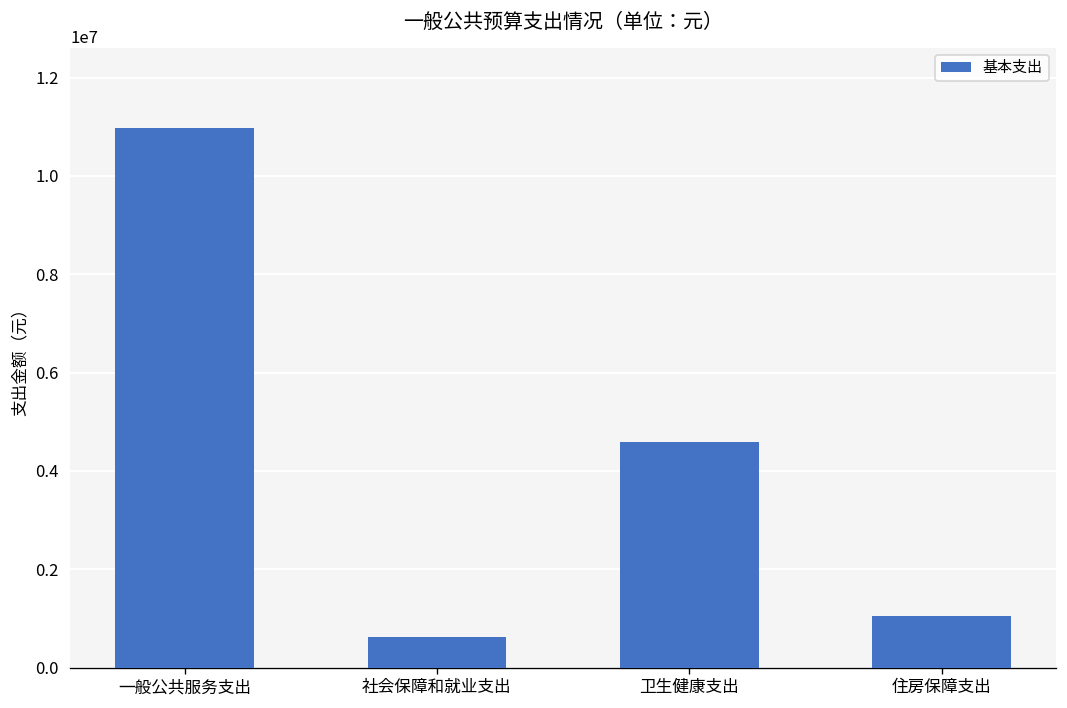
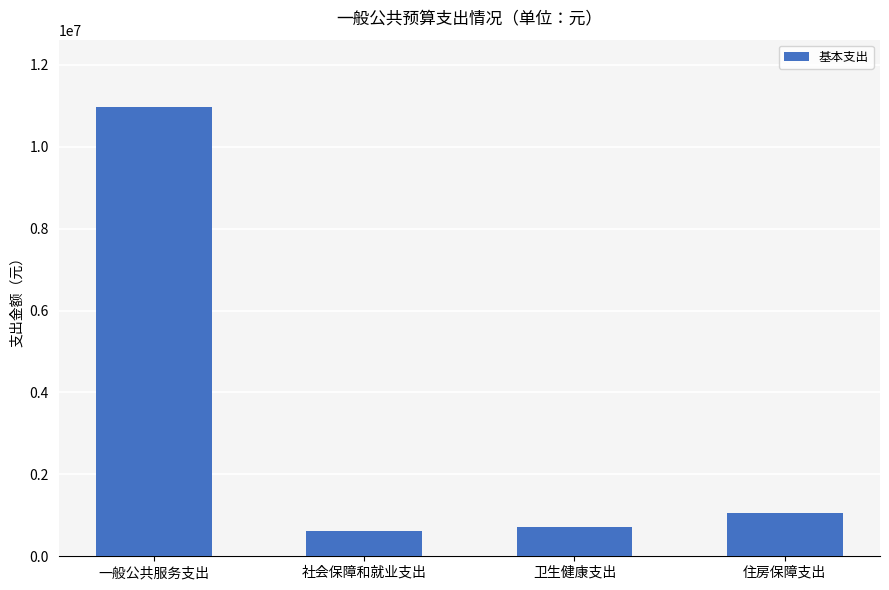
卫生健康支出: 4600000 -> 700000
